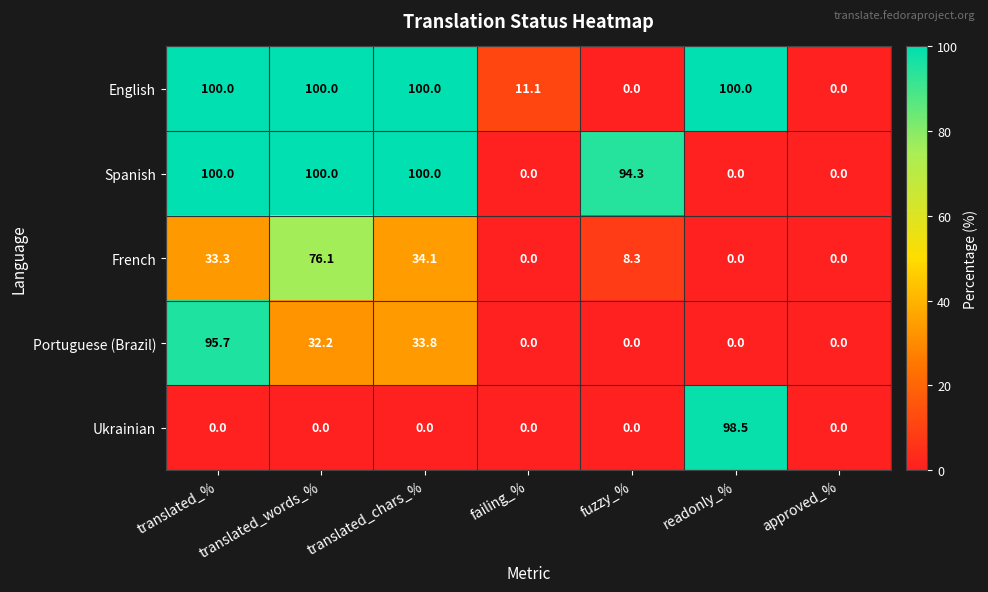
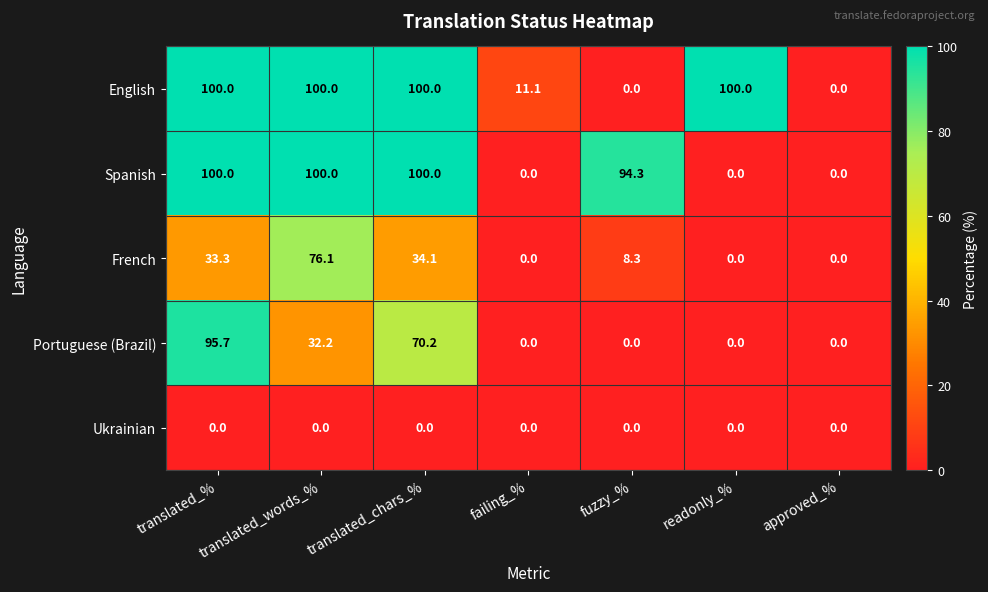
Portuguese (Brazil), translated_chars_%: 33.8 -> 70.2
Ukrainian, readonly_%: 98.5 -> 0.0
